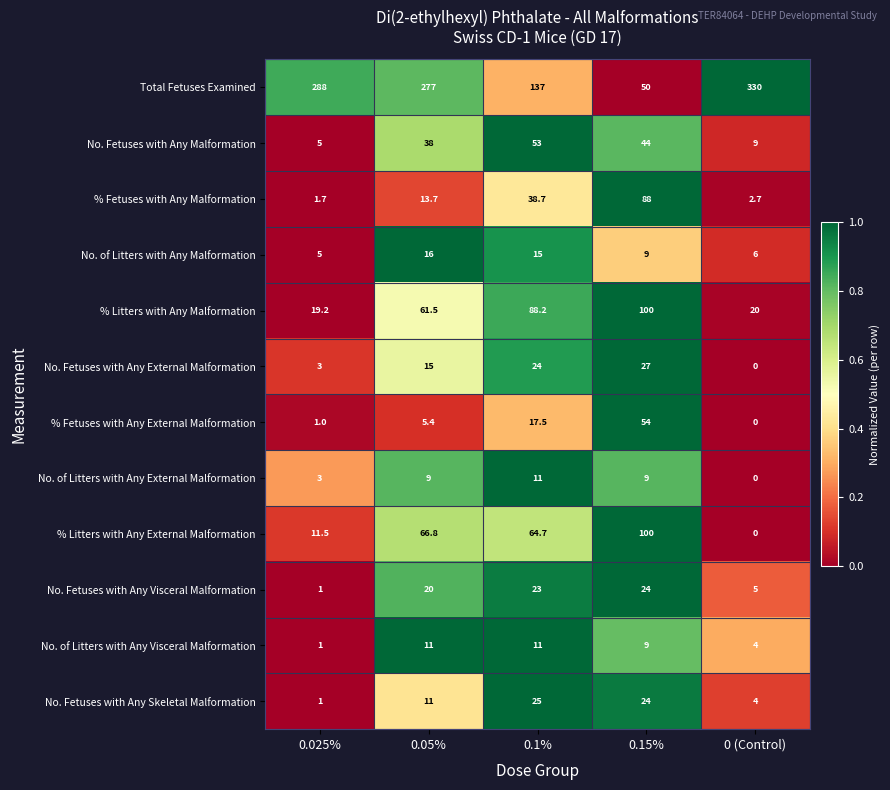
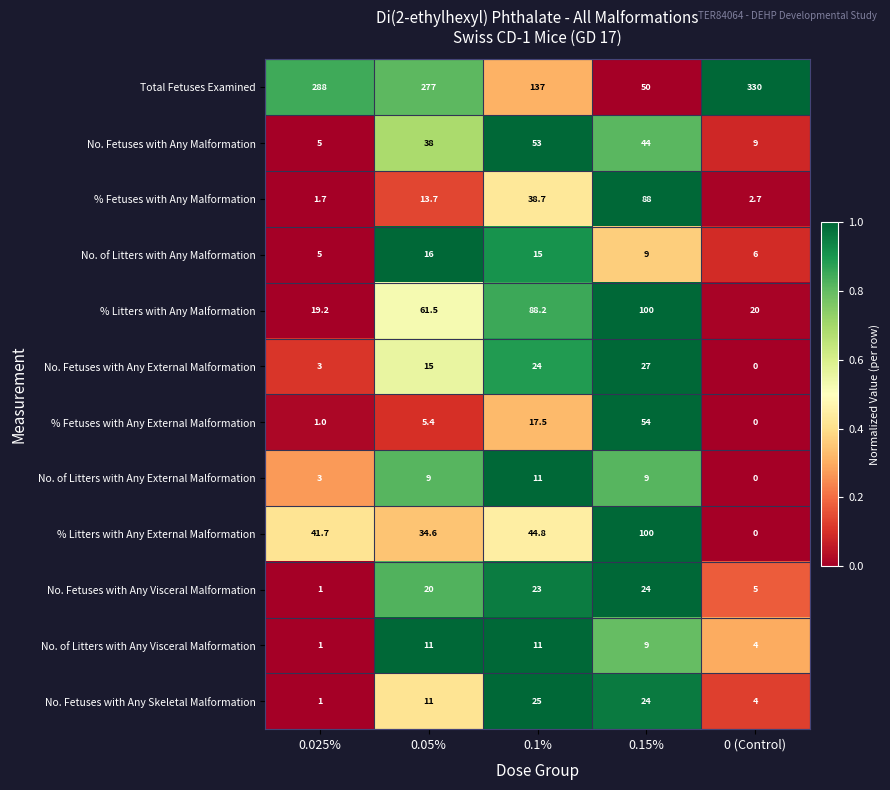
% Litters with Any External Malformation, 0.025%: 11.5 -> 41.7
% Litters with Any External Malformation, 0.05%: 66.8 -> 34.6
% Litters with Any External Malformation, 0.1%: 64.7 -> 44.8
